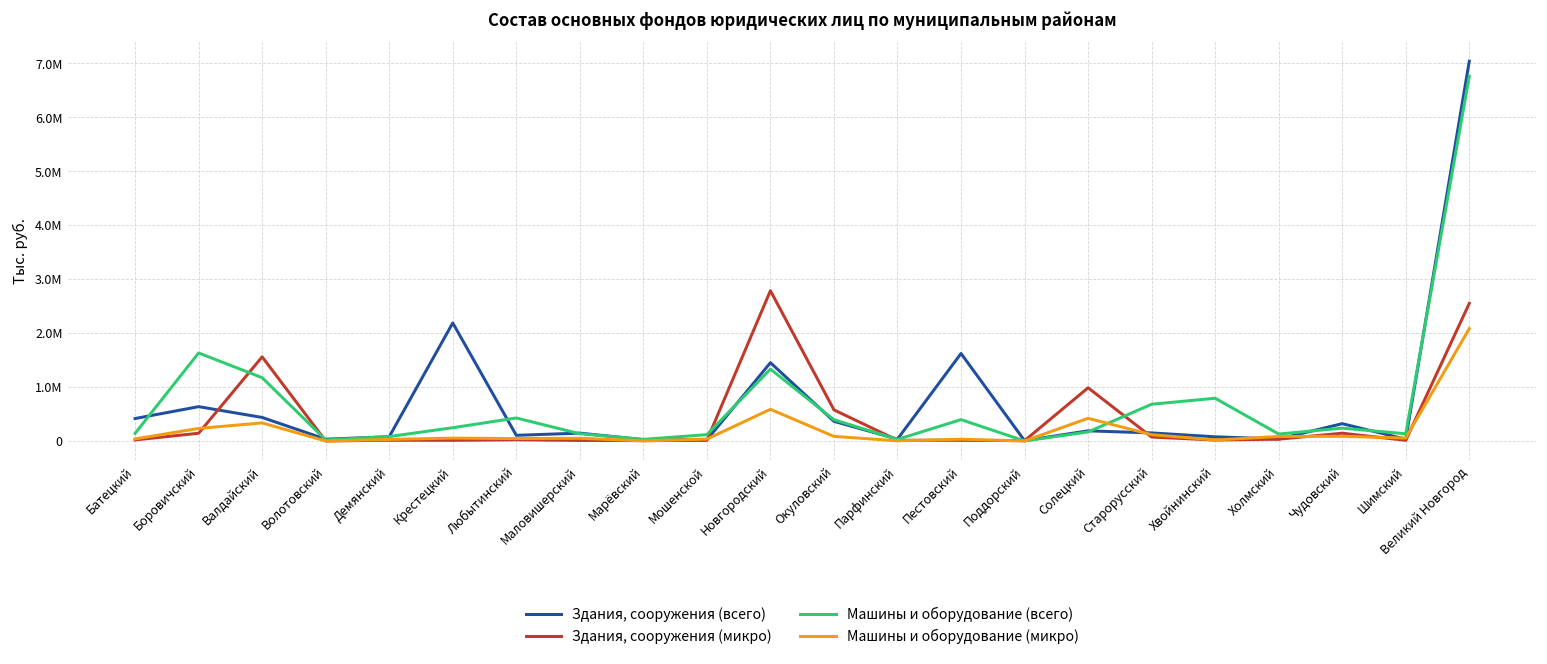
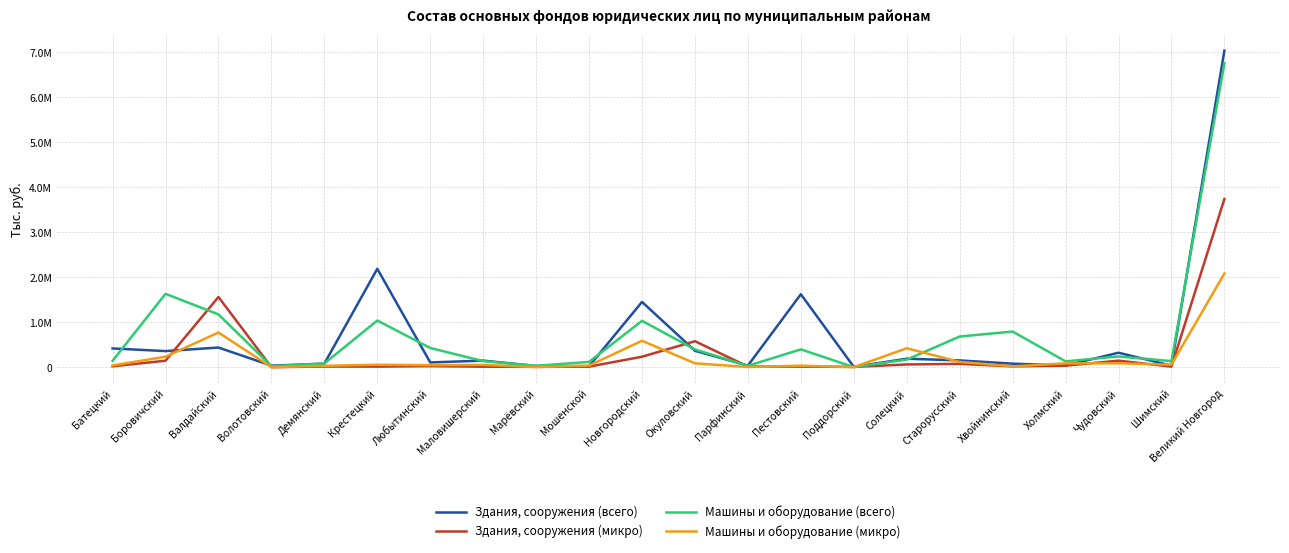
Здания, сооружения (всего), Боровичский: 600000 -> 400000
Машины и оборудование (микро), Валдайский: 300000 -> 800000
Машины и оборудование (всего), Крестецкий: 200000 -> 1000000
Здания, сооружения (микро), Новгородский: 2800000 -> 200000
Машины и оборудование (всего), Новгородский: 1300000 -> 1000000
Здания, сооружения (микро), Солецкий: 1000000 -> 100000
Здания, сооружения (микро), Великий Новгород: 2600000 -> 3700000
